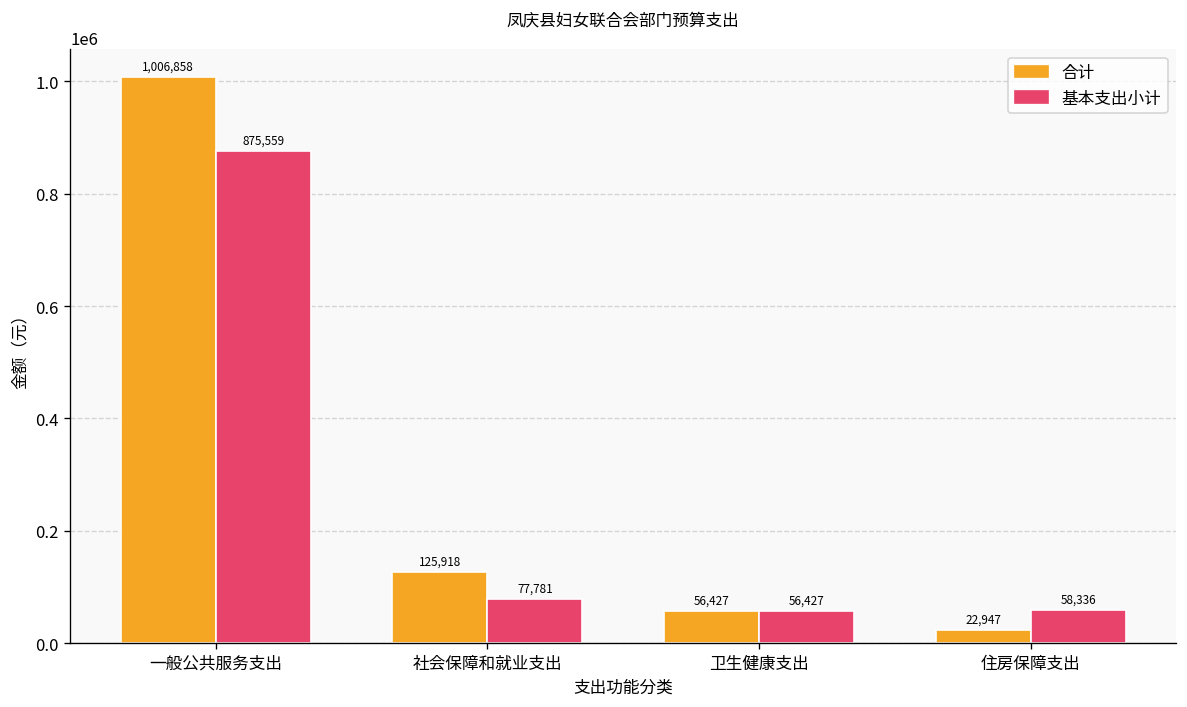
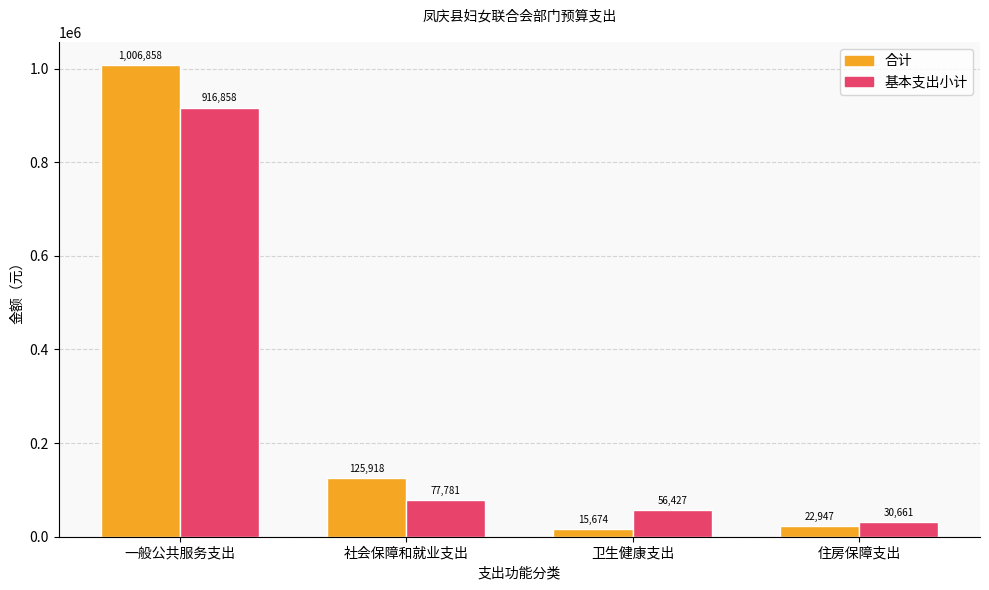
基本支出小计, 一般公共服务支出: 875,559 -> 916,858
合计, 卫生健康支出: 56,427 -> 15,674
基本支出小计, 住房保障支出: 58,336 -> 30,661
